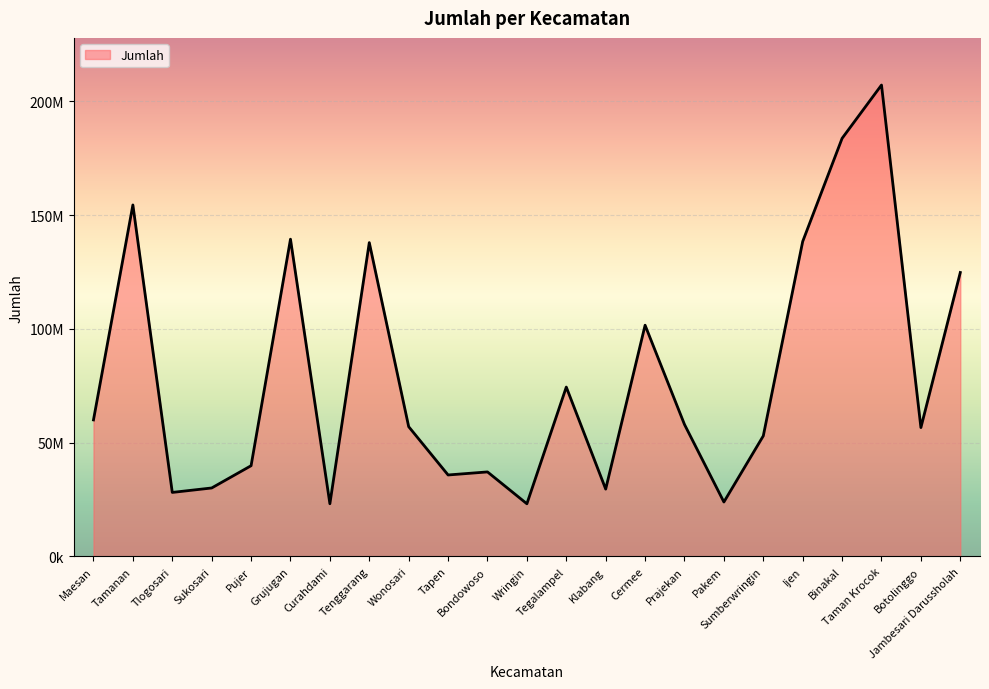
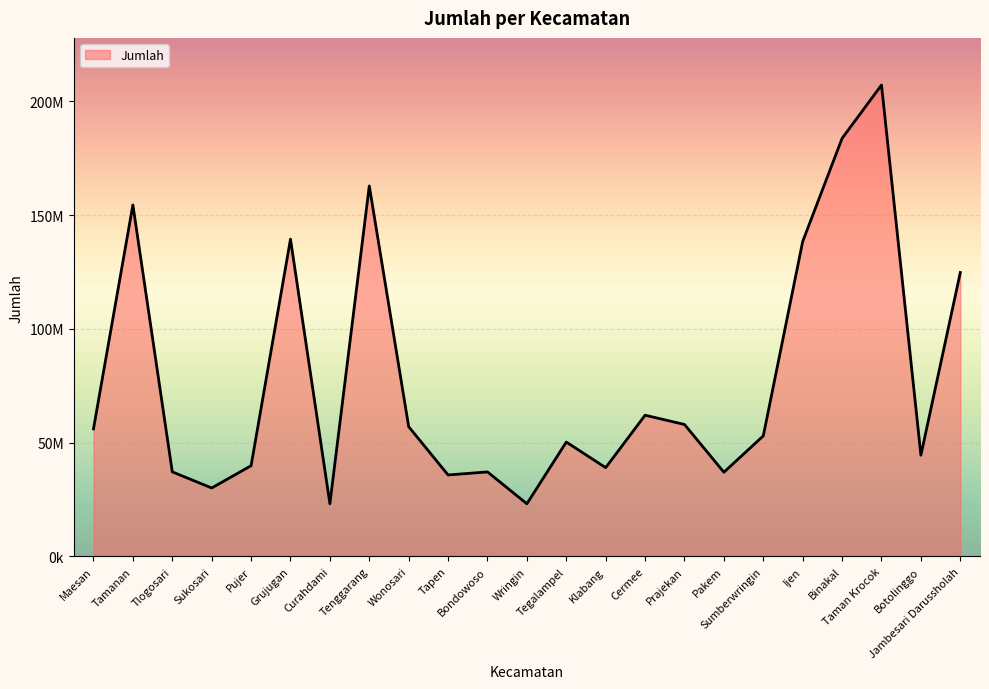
Maesan: 60000000 -> 56000000
Tlogosari: 28000000 -> 37000000
Tenggarang: 138000000 -> 163000000
Tegalampel: 74000000 -> 50000000
Klabang: 30000000 -> 39000000
Cermee: 102000000 -> 62000000
Pakem: 24000000 -> 37000000
Botolinggo: 57000000 -> 45000000
